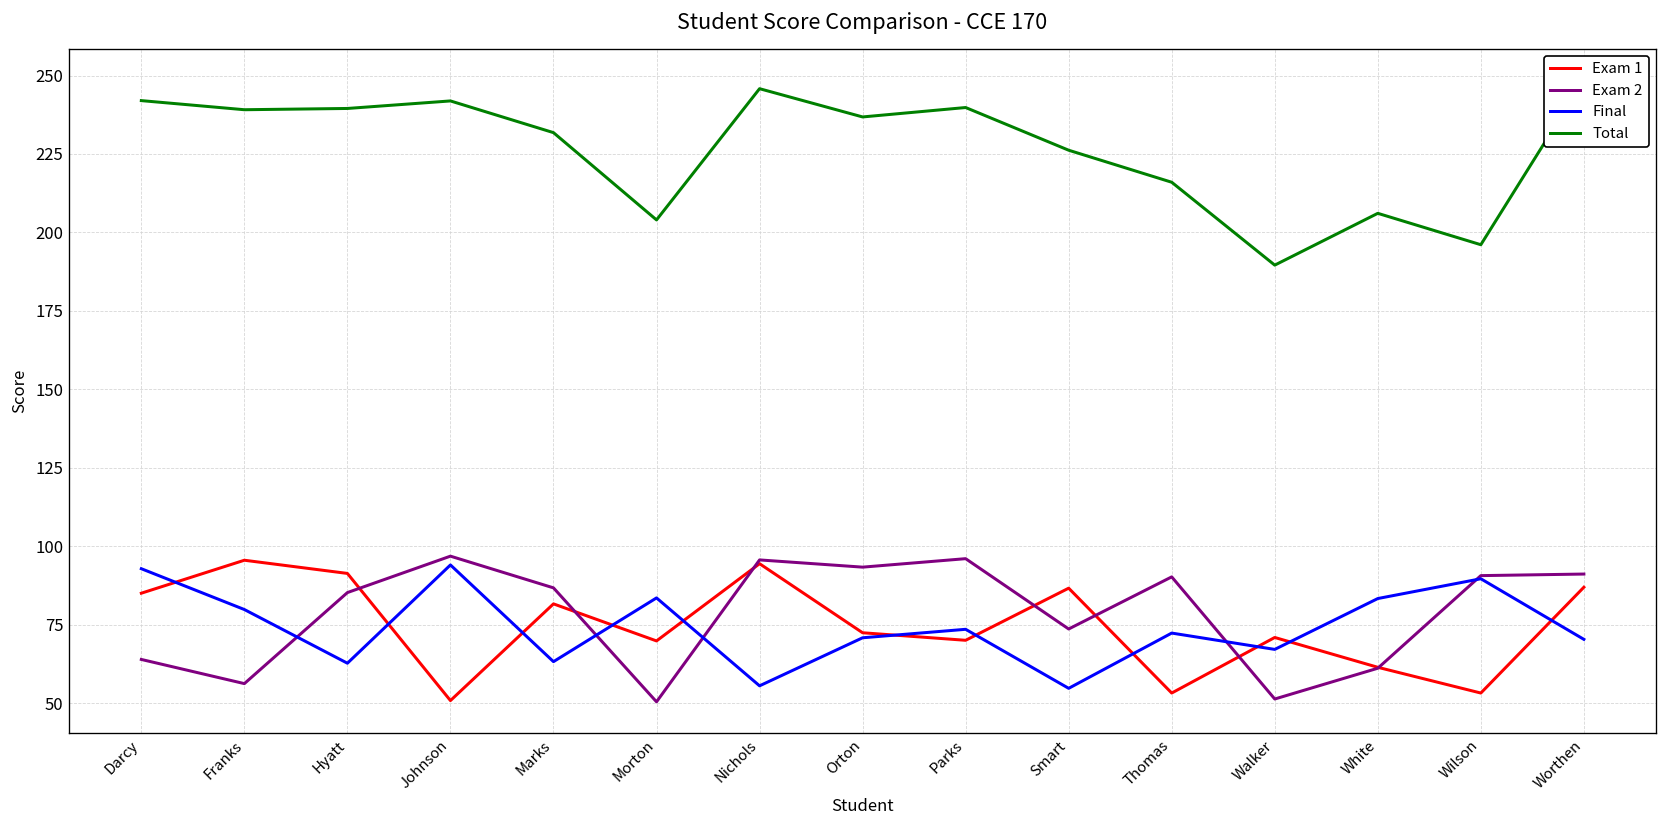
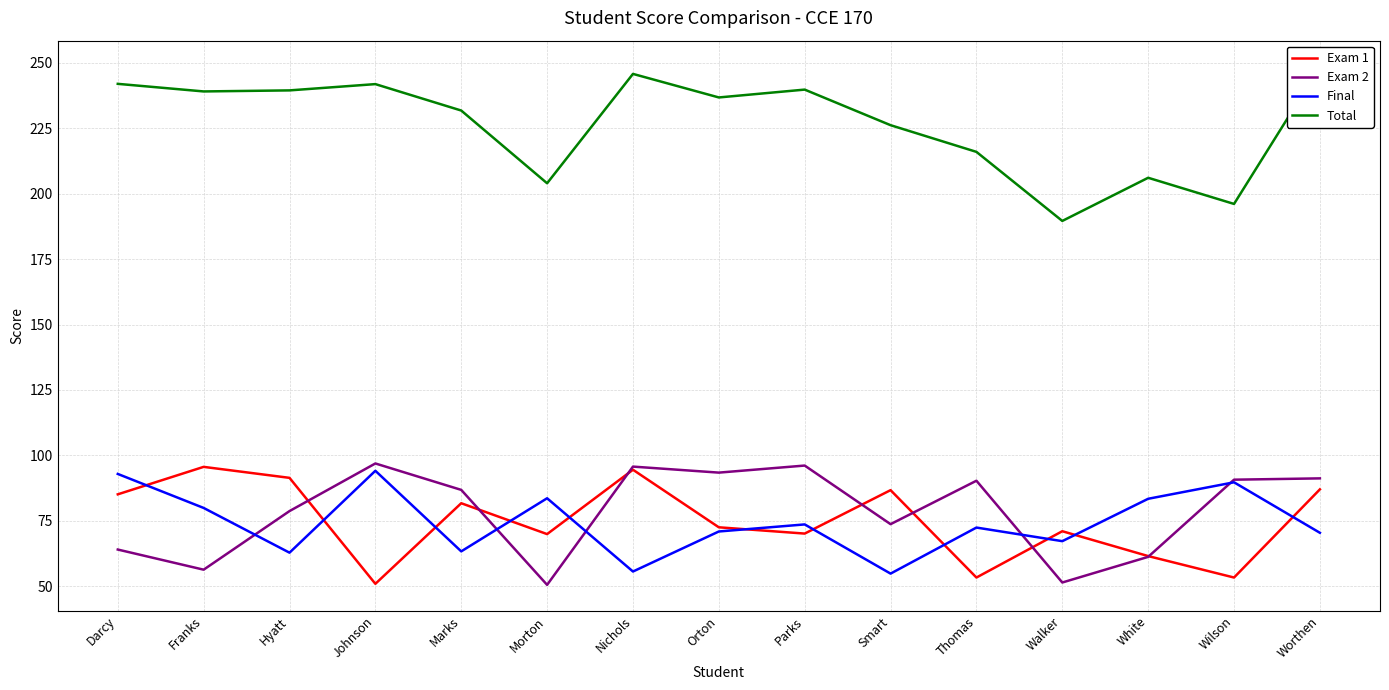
Exam 2, Hyatt: 85 -> 79
